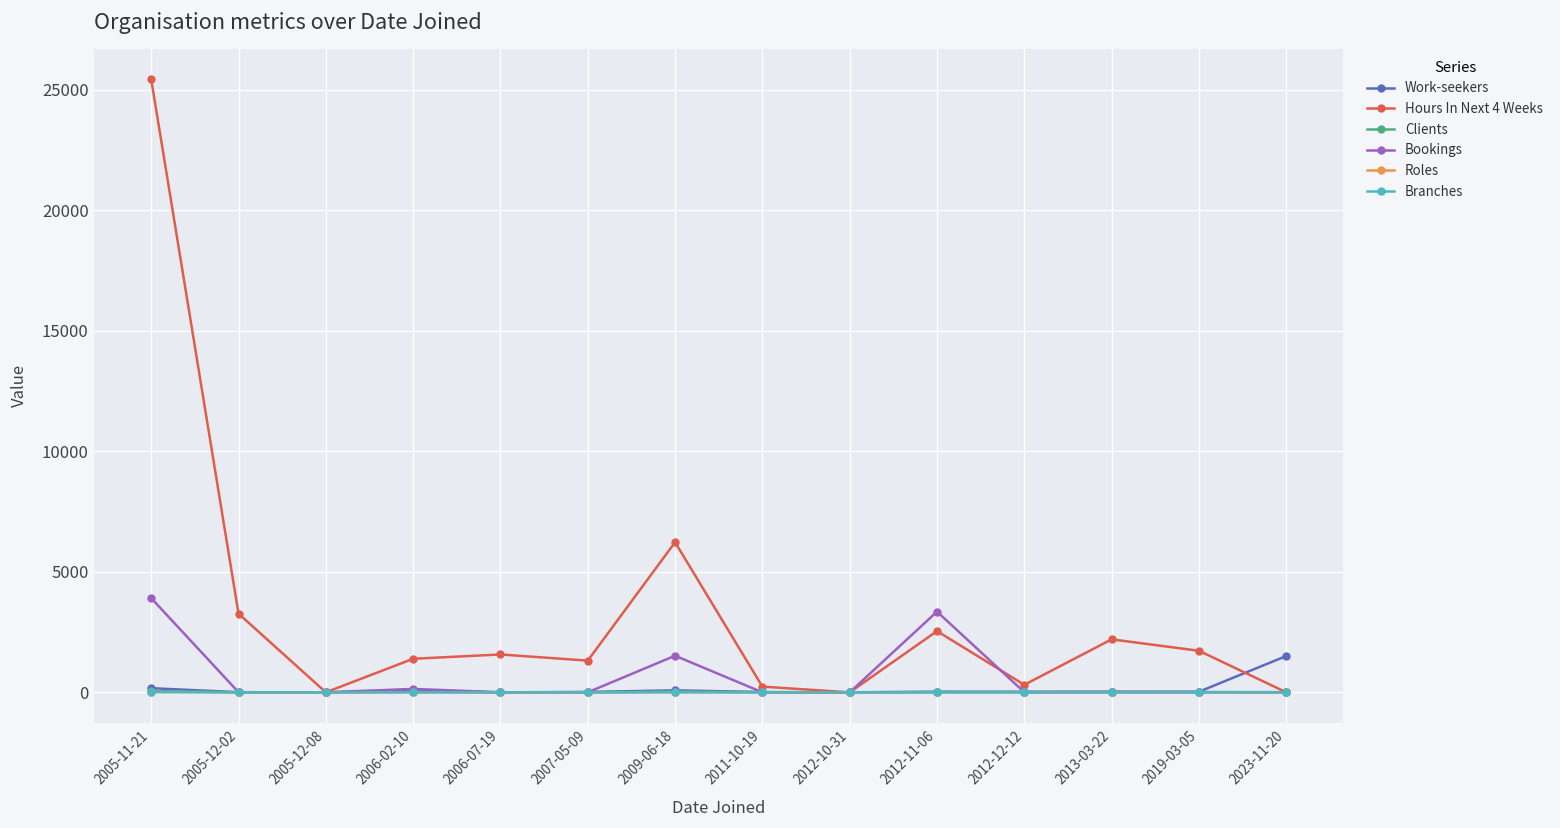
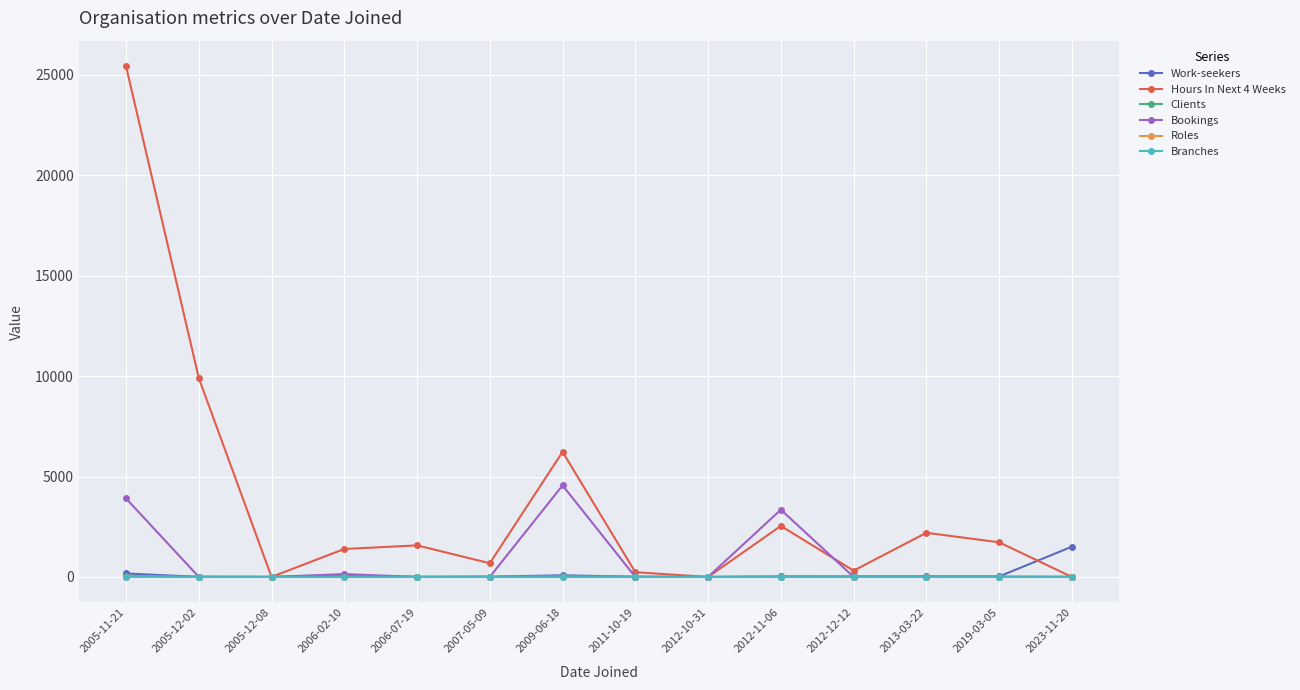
Hours In Next 4 Weeks, 2005-12-02: 3300 -> 9900
Hours In Next 4 Weeks, 2007-05-09: 1300 -> 700
Bookings, 2009-06-18: 1500 -> 4600
